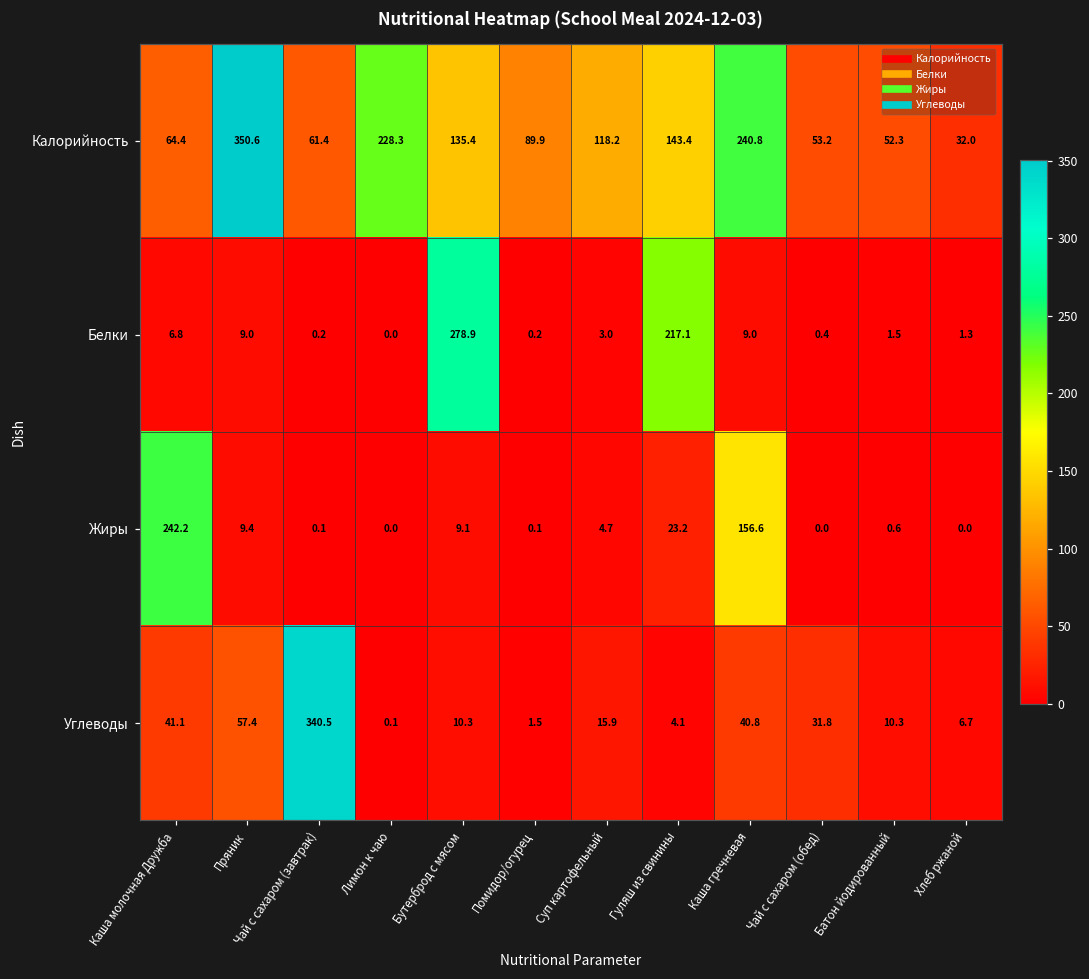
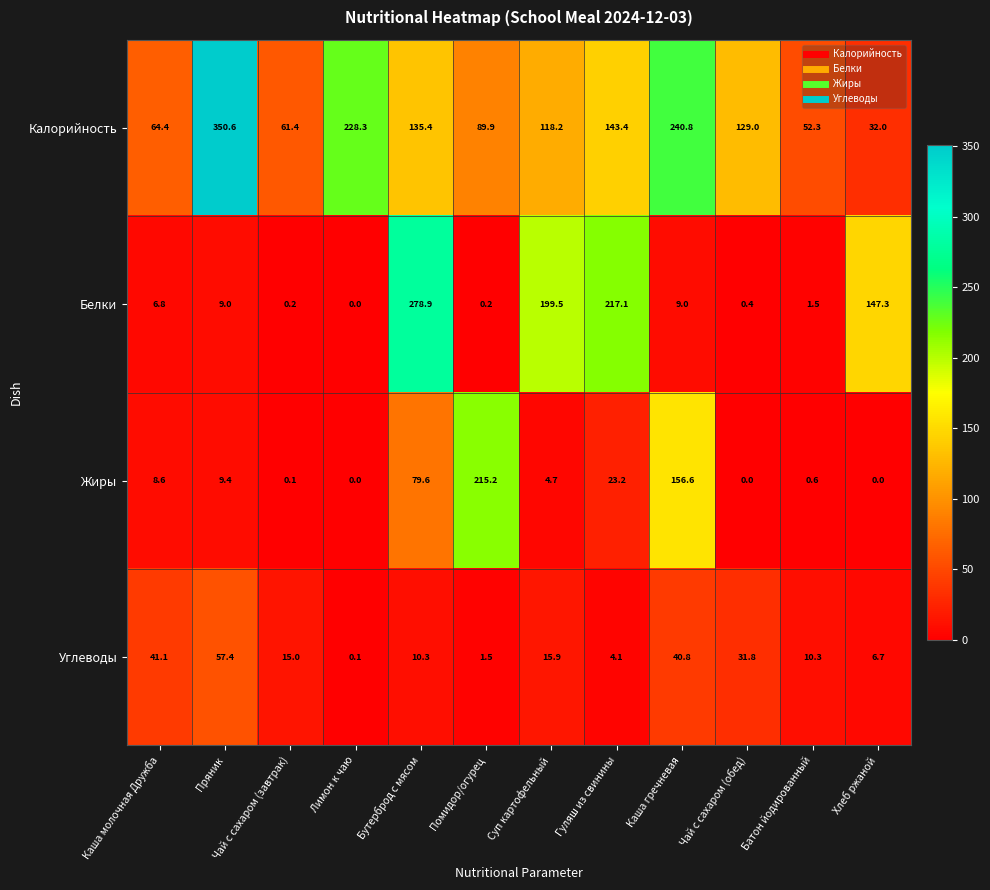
Калорийность, Чай с сахаром (обед): 53.2 -> 129.0
Белки, Суп картофельный: 3.0 -> 199.5
Белки, Хлеб ржаной: 1.3 -> 147.3
Жиры, Каша молочная Дружба: 242.2 -> 8.6
Жиры, Бутерброд с мясом: 9.1 -> 79.6
Жиры, Помидор/огурец: 0.1 -> 215.2
Углеводы, Чай с сахаром (завтрак): 340.5 -> 15.0
